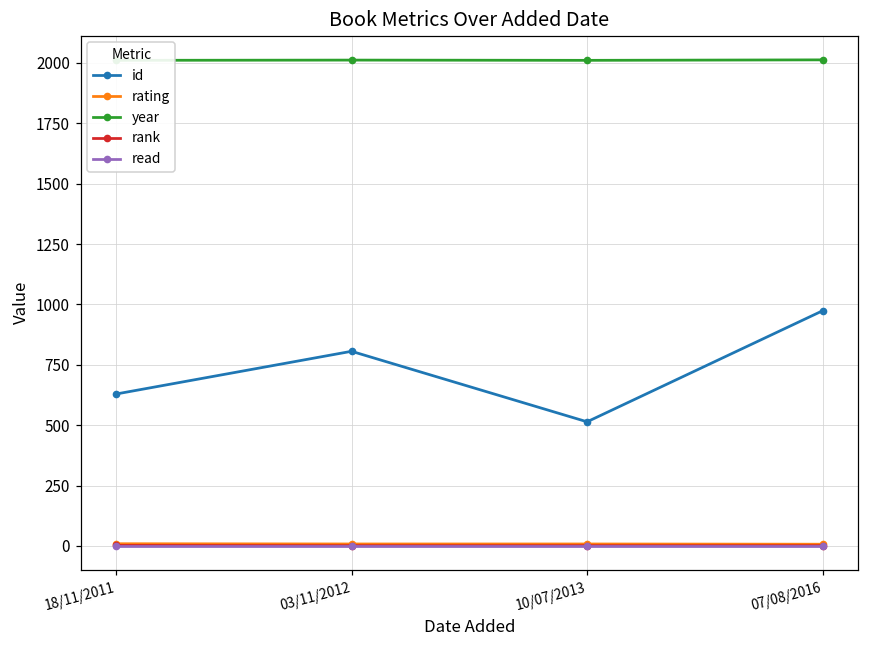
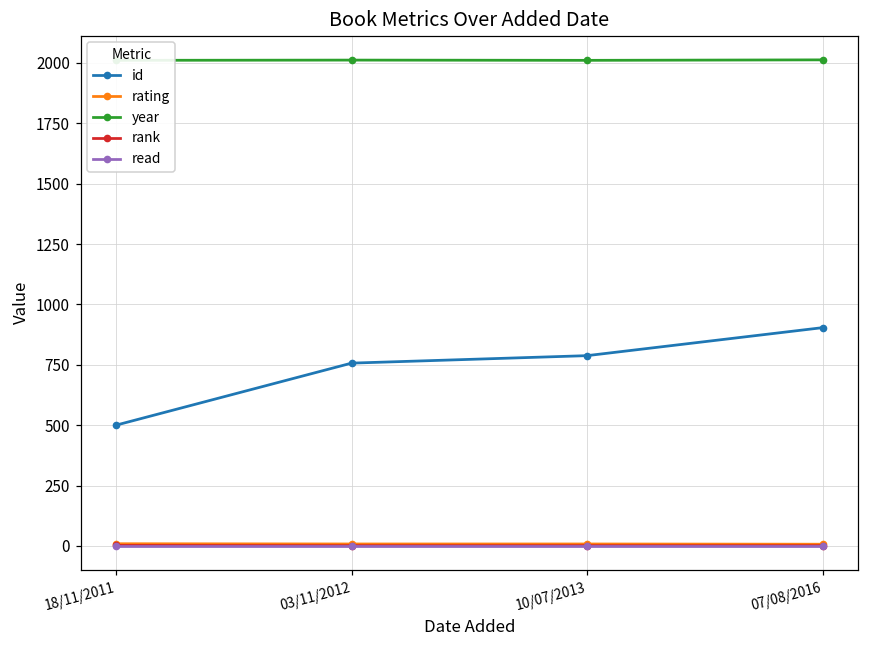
id, 18/11/2011: 630 -> 500
id, 03/11/2012: 810 -> 760
id, 10/07/2013: 510 -> 790
id, 07/08/2016: 970 -> 900
